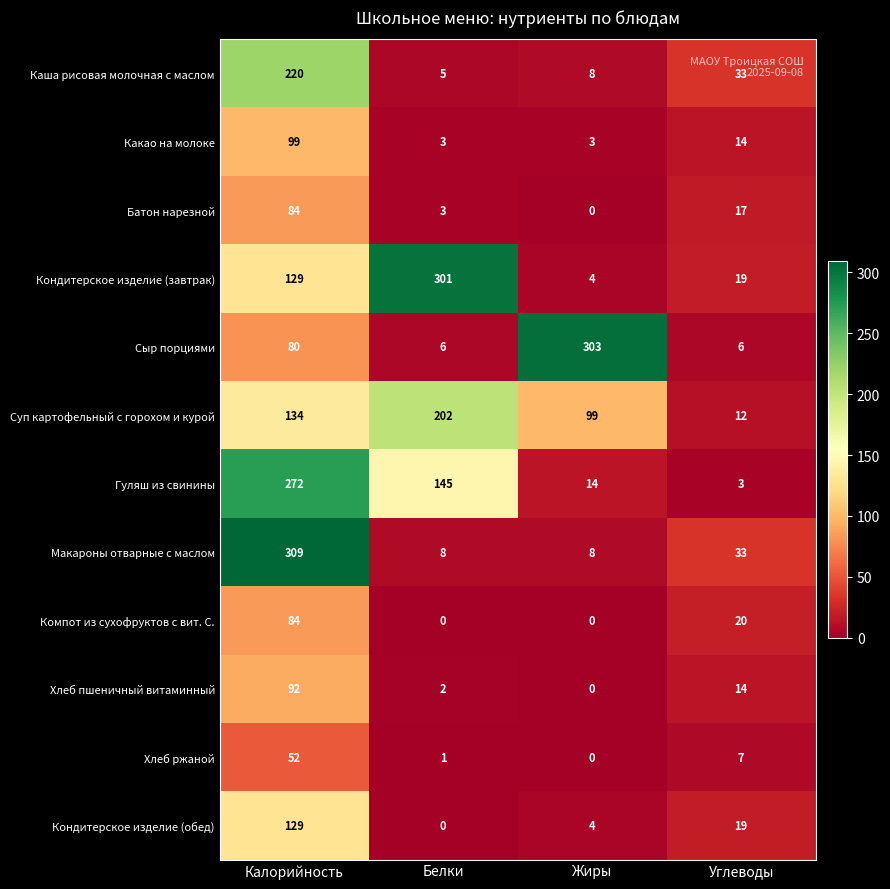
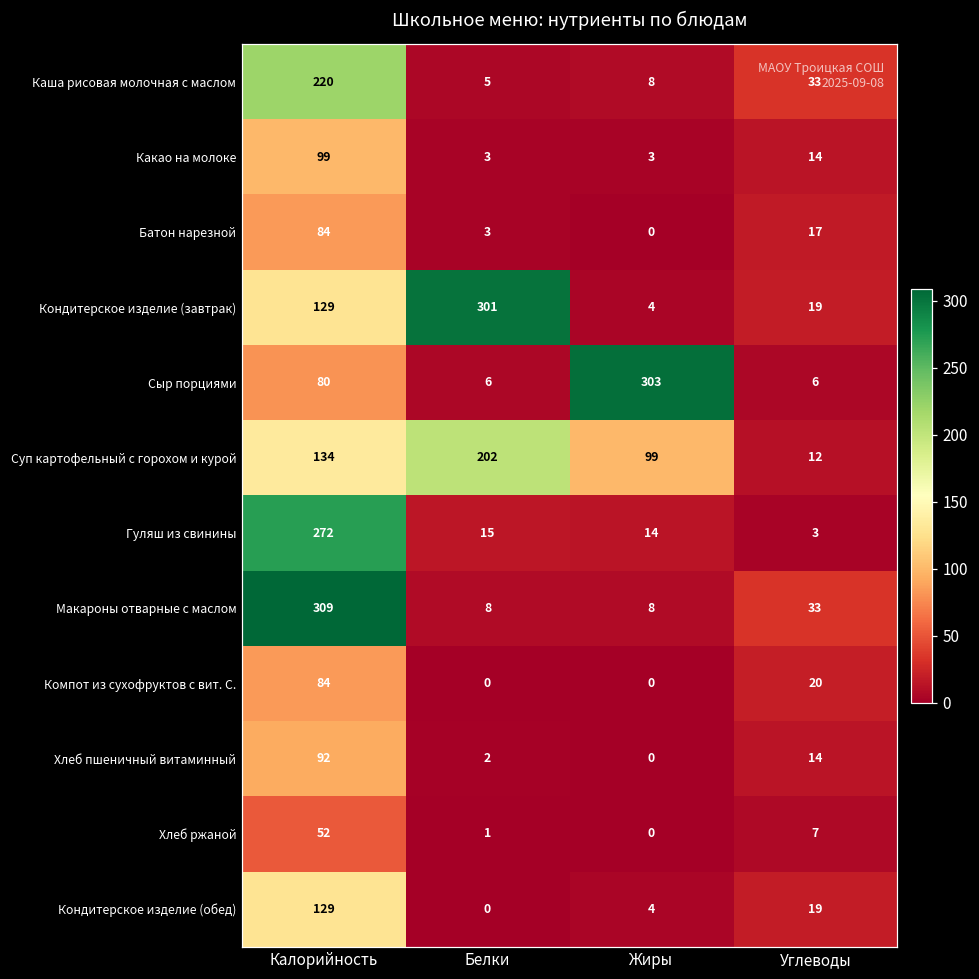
Гуляш из свинины, Белки: 145 -> 15
